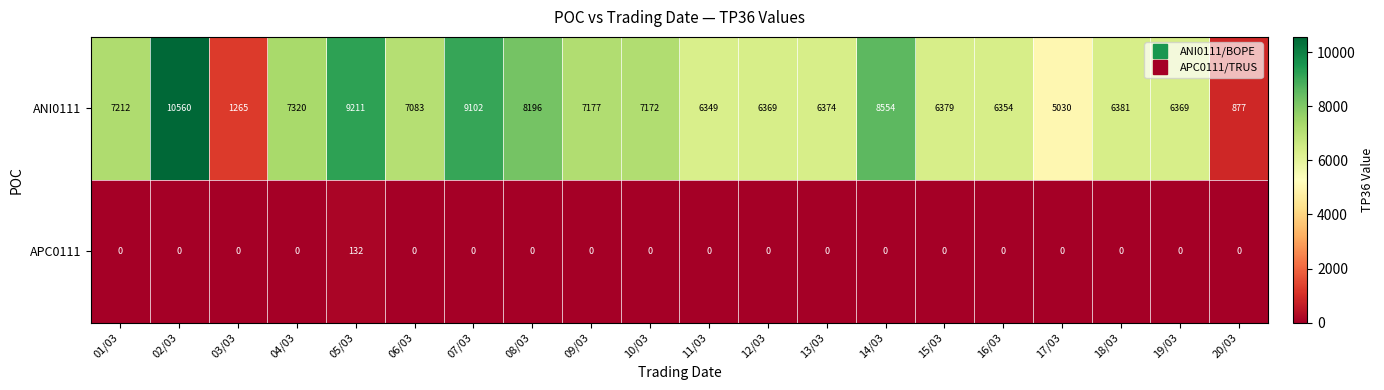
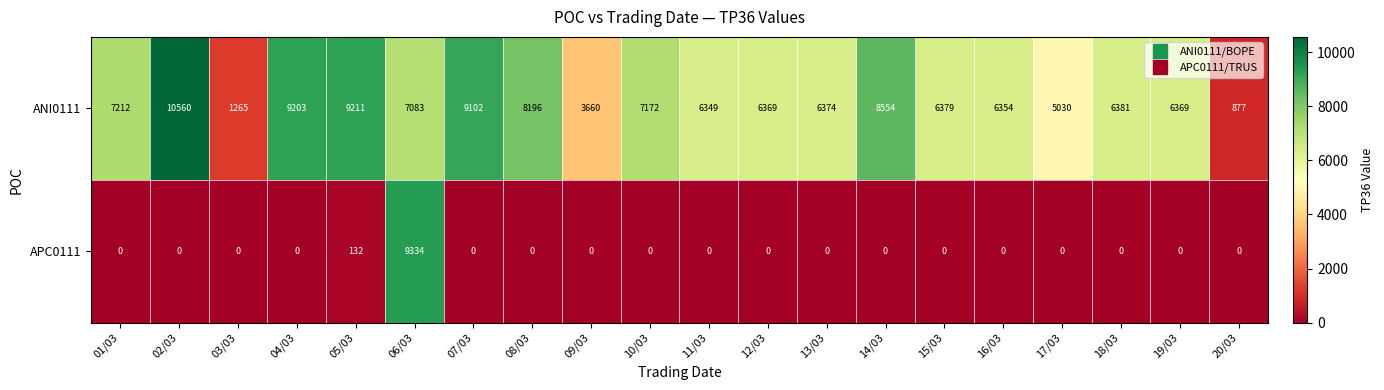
ANI0111, 04/03: 7320 -> 9203
ANI0111, 09/03: 7177 -> 3660
APC0111, 06/03: 0 -> 9334
